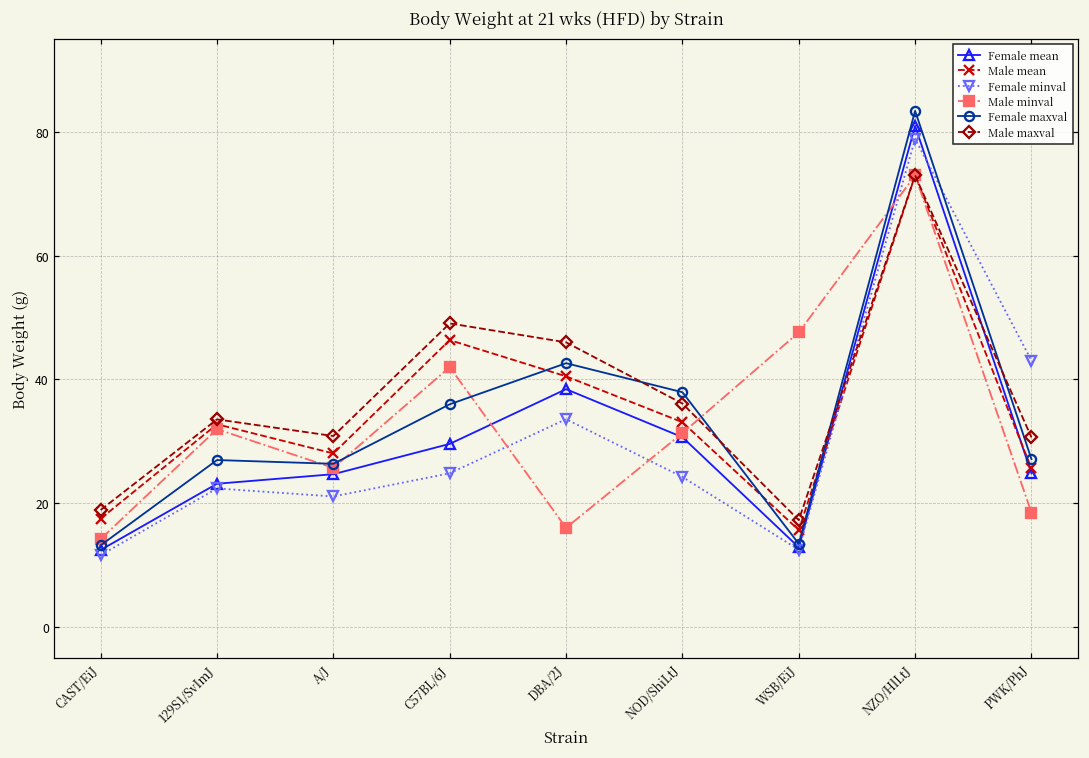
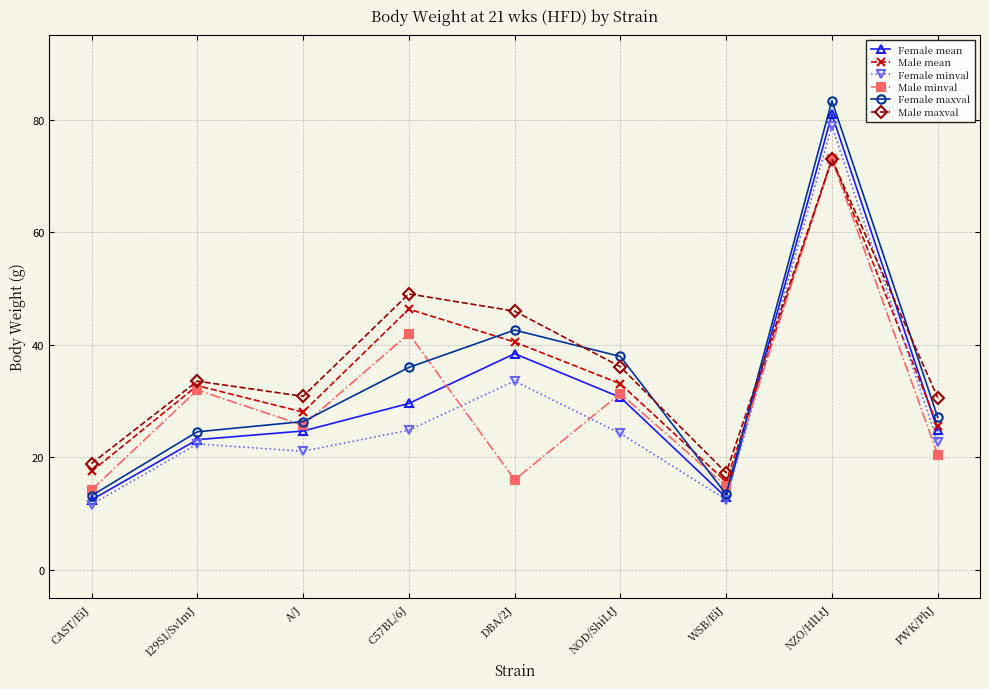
Female maxval, 129S1/SvImJ: 27 -> 25
Male minval, WSB/EiJ: 48 -> 15
Female minval, PWK/PhJ: 43 -> 23
Male minval, PWK/PhJ: 18 -> 20
